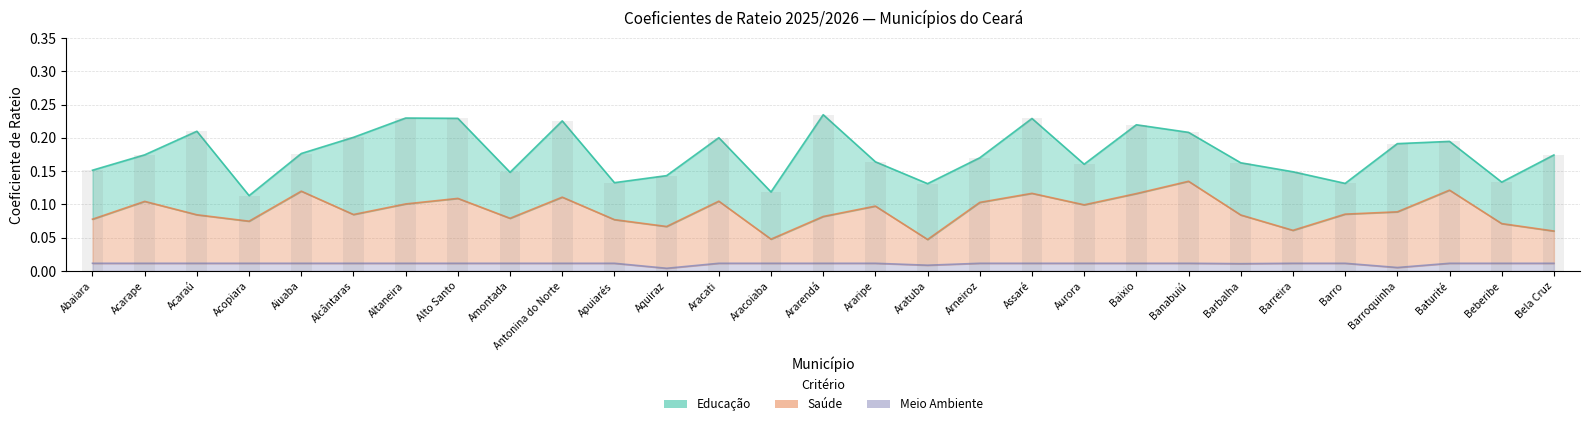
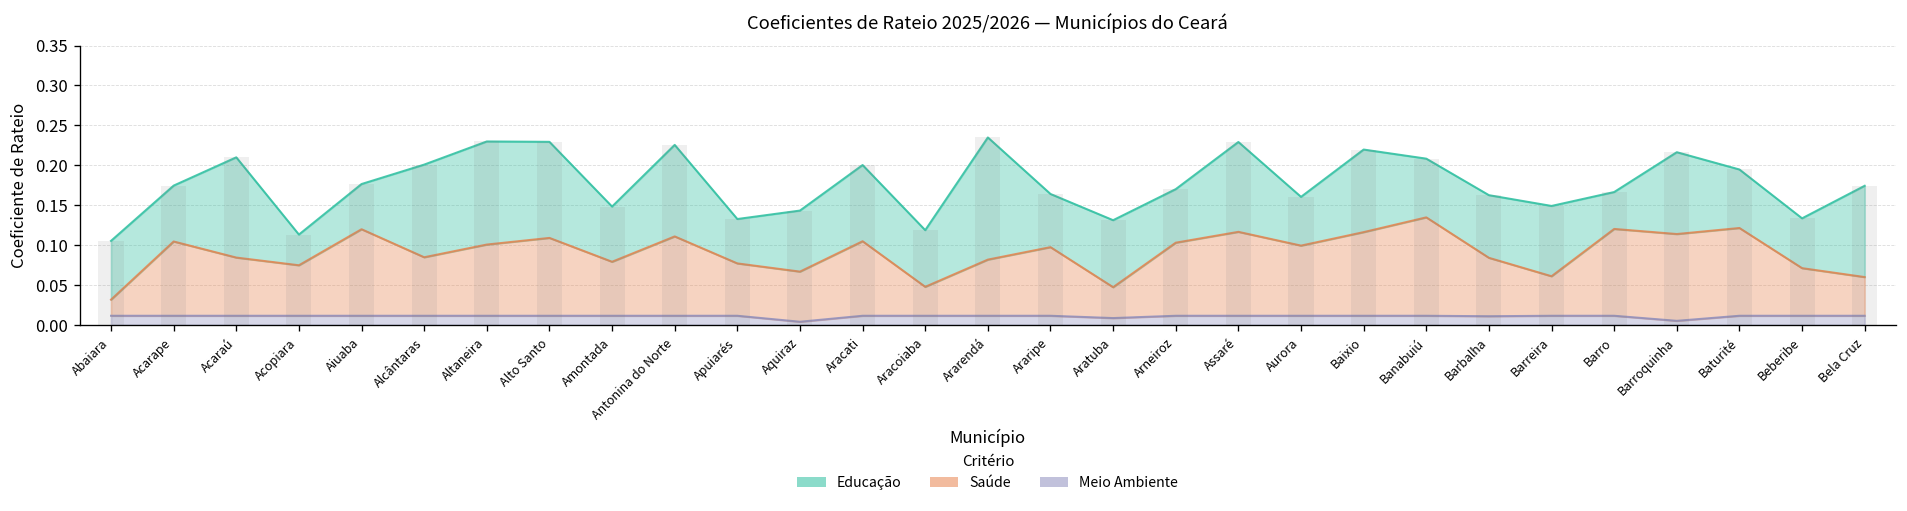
Saúde, Abaiara: 0.07 -> 0.02
Saúde, Barro: 0.07 -> 0.11
Saúde, Barroquinha: 0.08 -> 0.11
